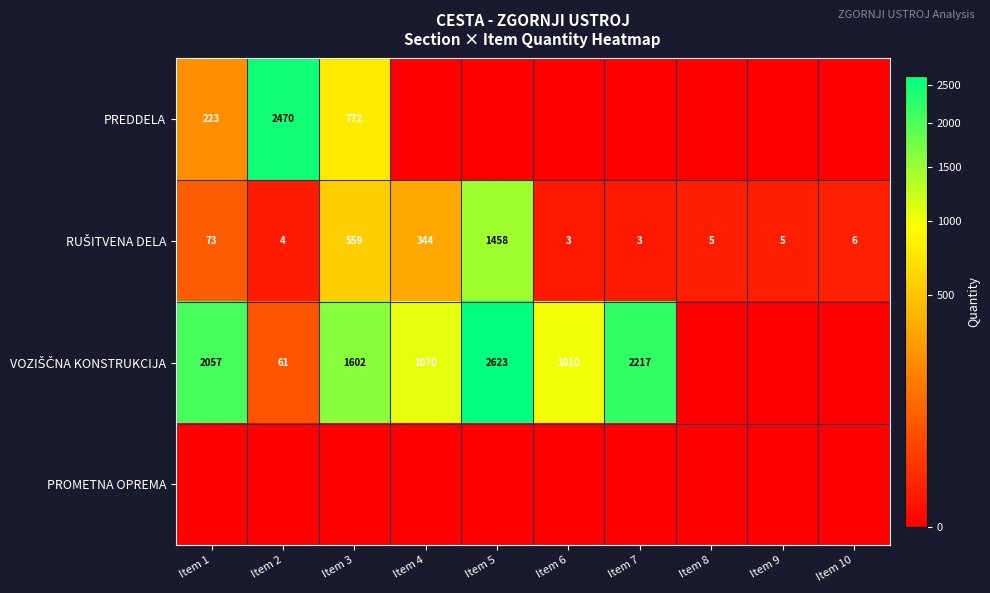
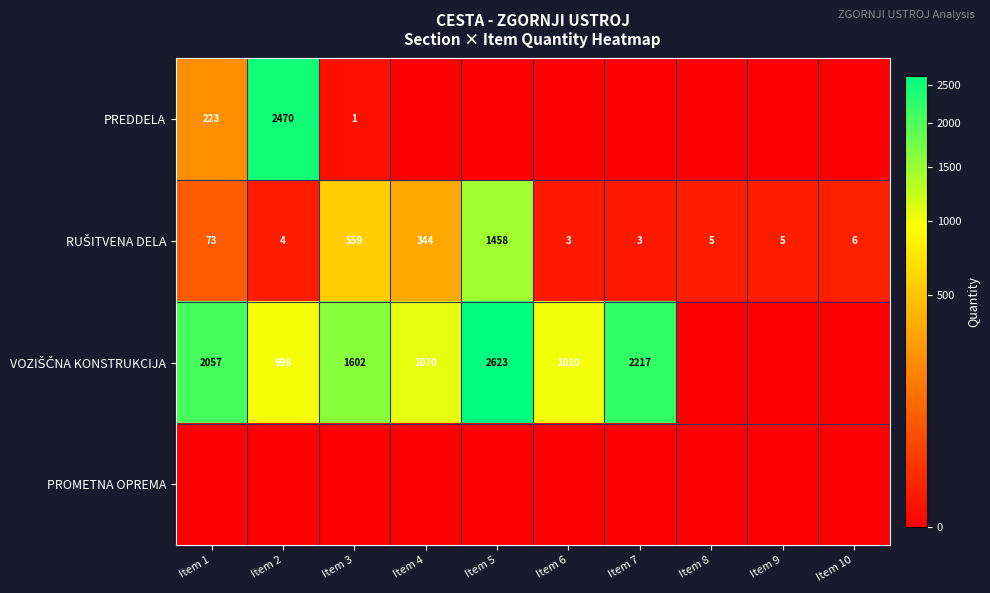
PREDDELA, Item 3: 772 -> 1
VOZIŠČNA KONSTRUKCIJA, Item 2: 61 -> 998
